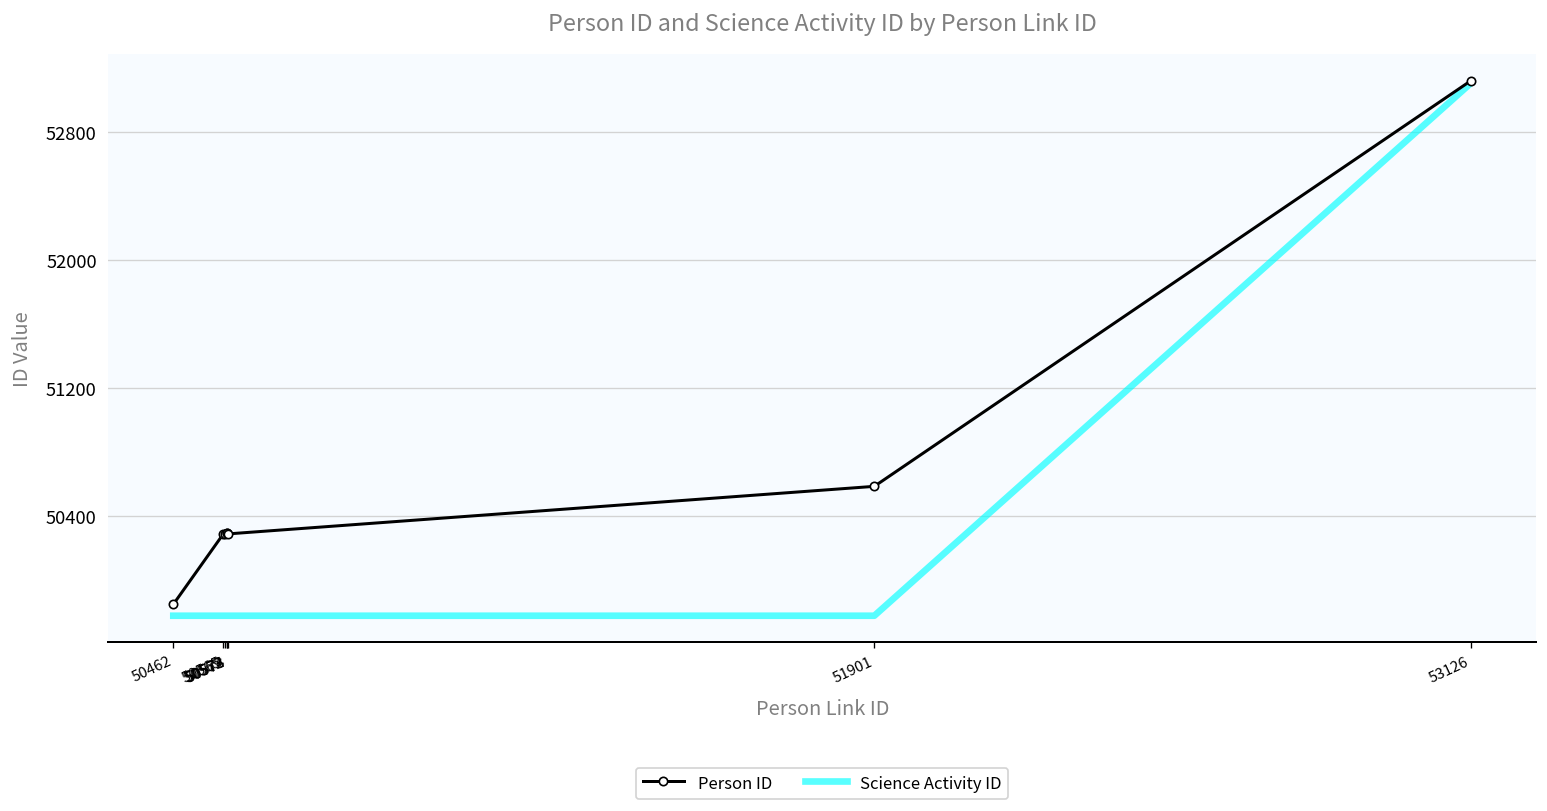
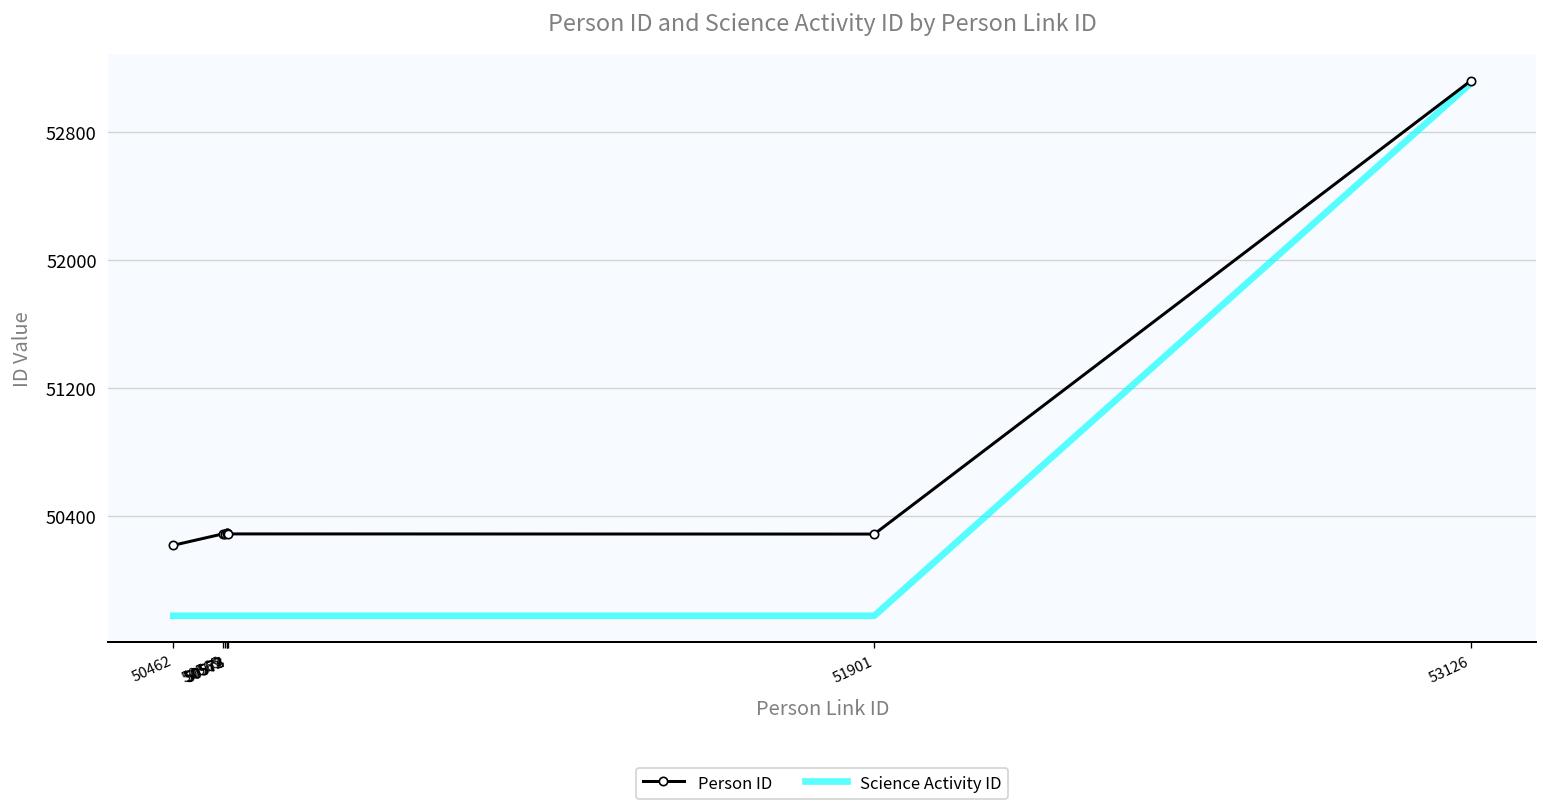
Person ID, 50462: 49850 -> 50220
Person ID, 51901: 50590 -> 50290
